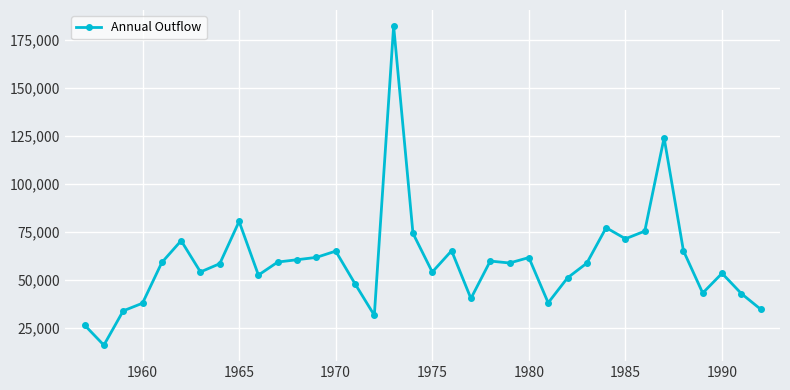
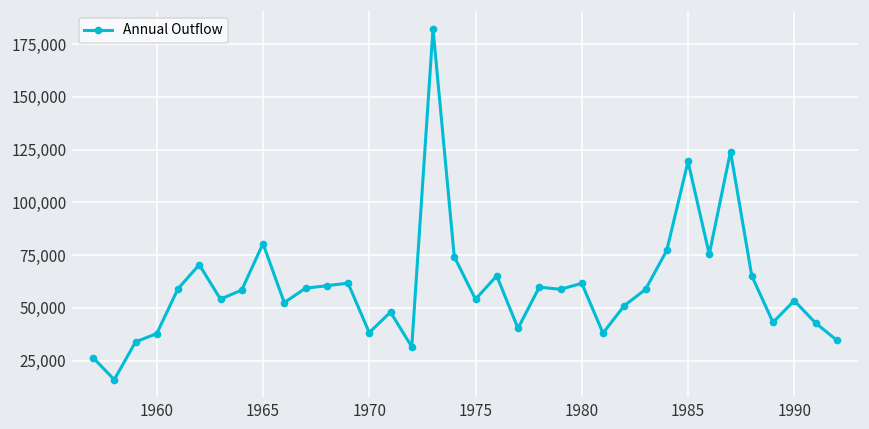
1970: 65,000 -> 38,000
1985: 71,000 -> 119,000
